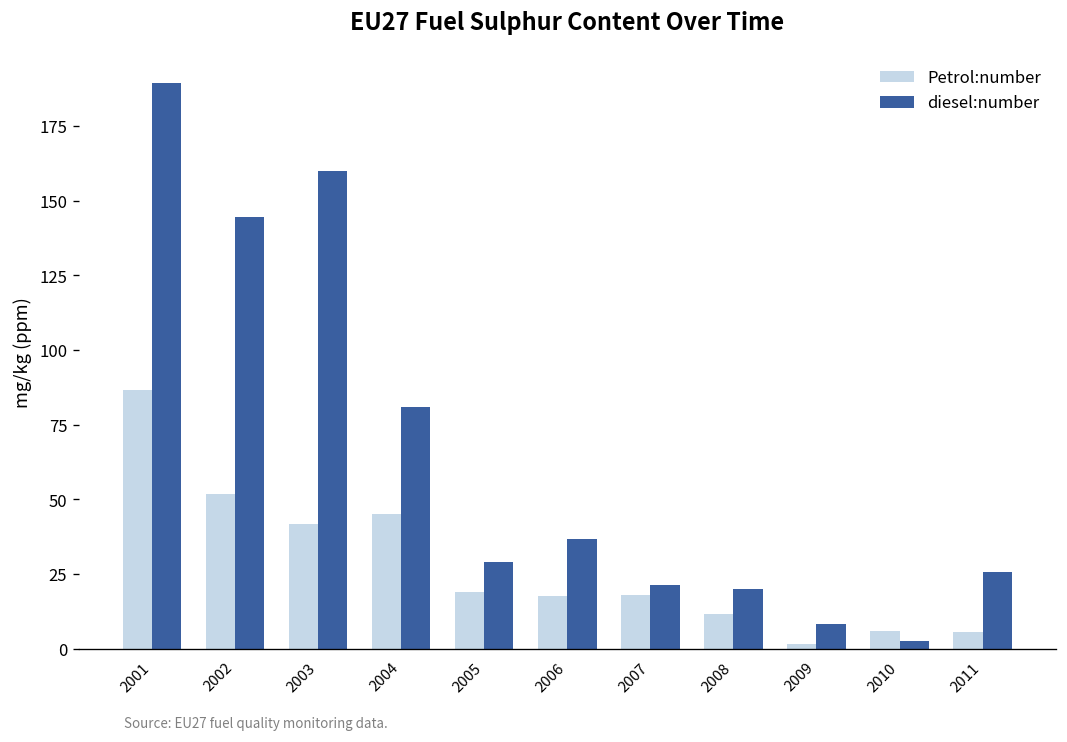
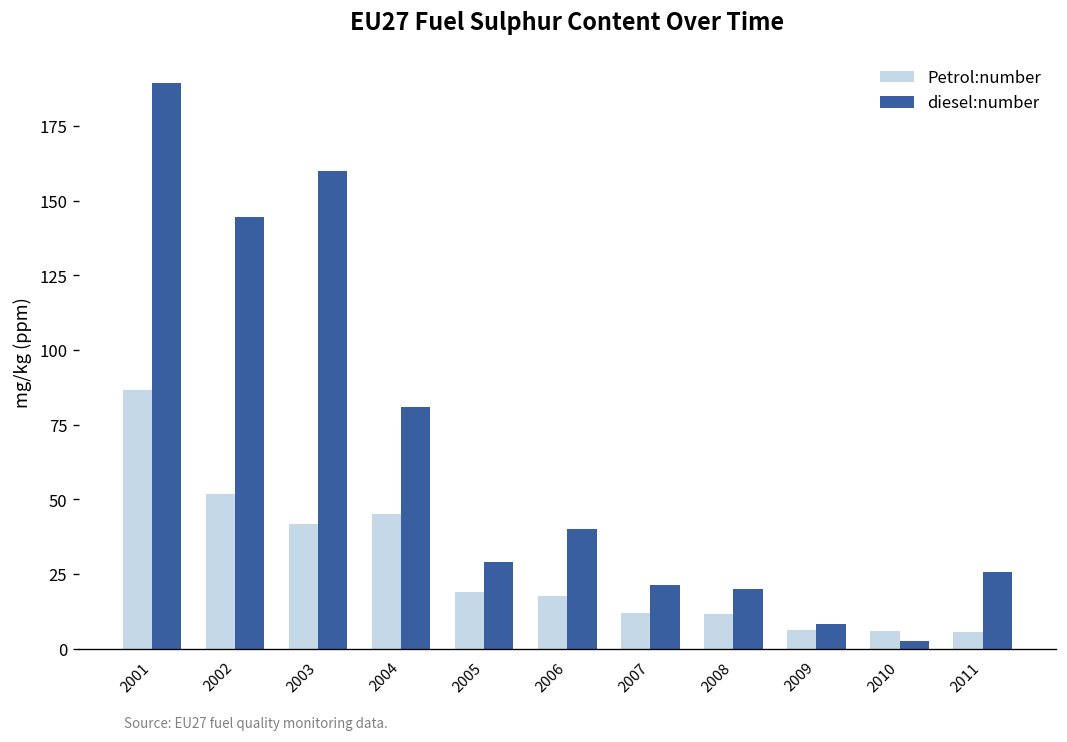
diesel:number, 2006: 37 -> 40
Petrol:number, 2007: 18 -> 12
Petrol:number, 2009: 2 -> 6
